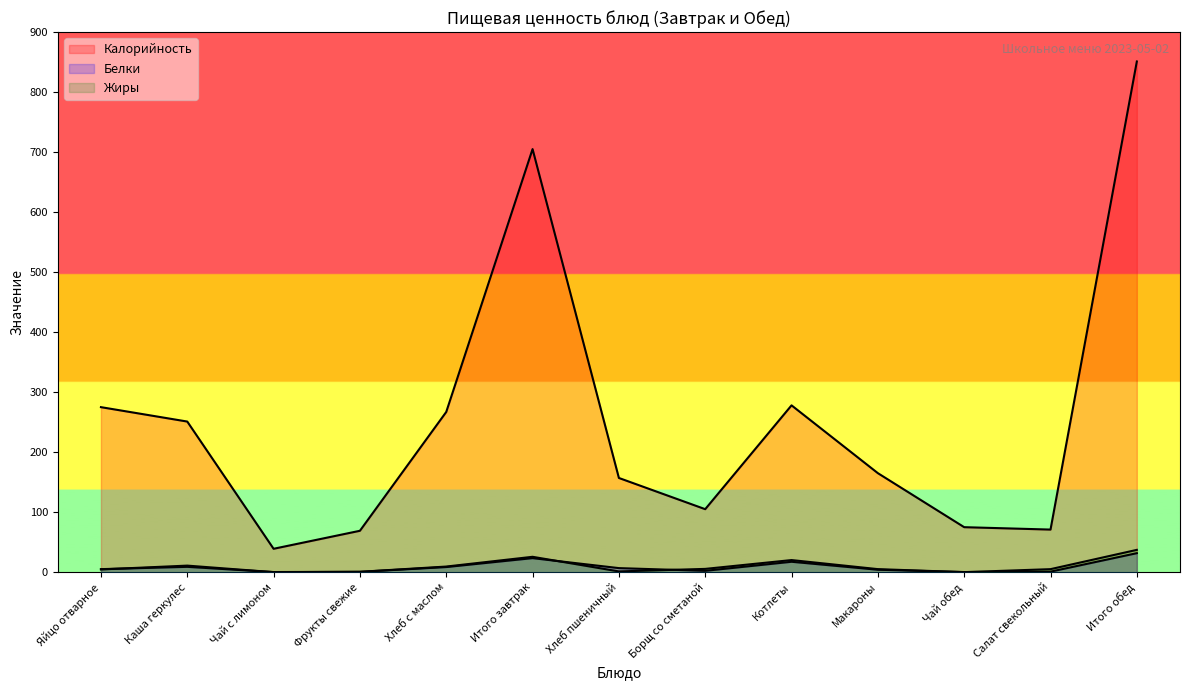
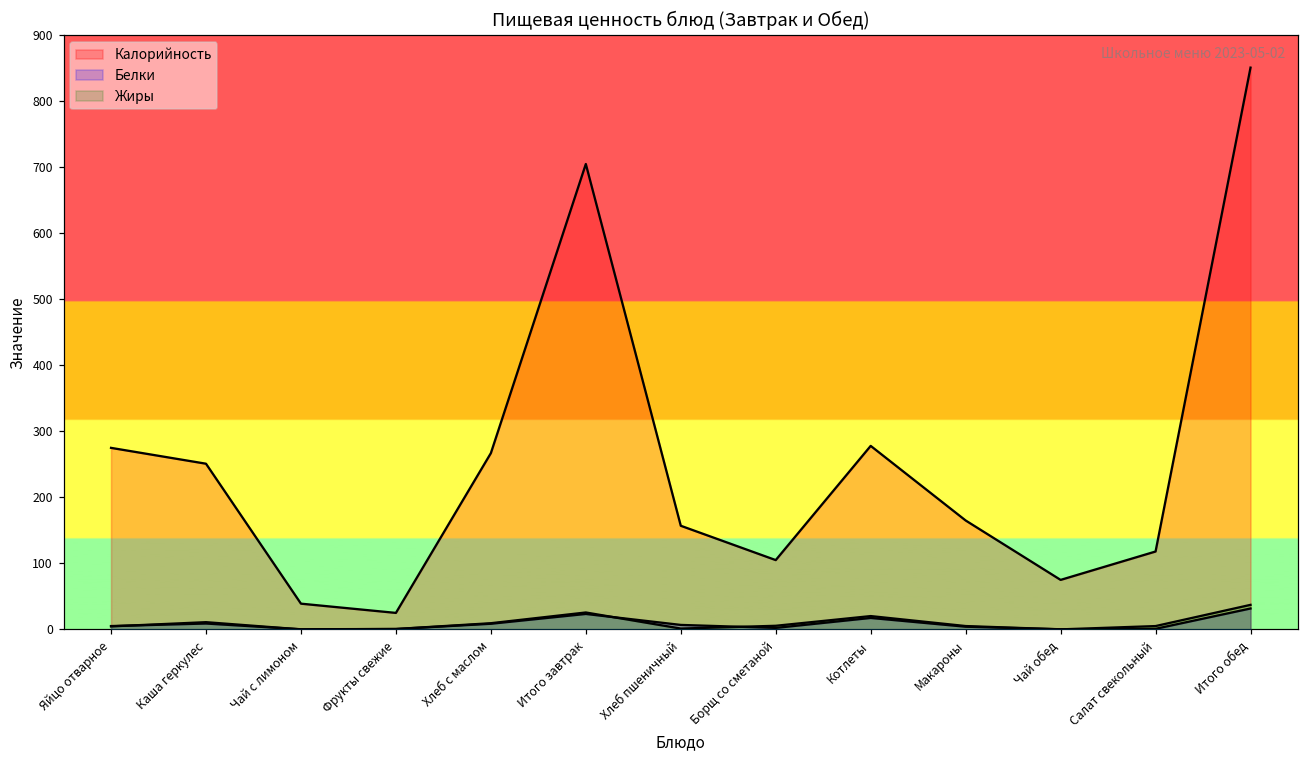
Калорийность, Фрукты свежие: 70 -> 30
Калорийность, Салат свекольный: 70 -> 120
